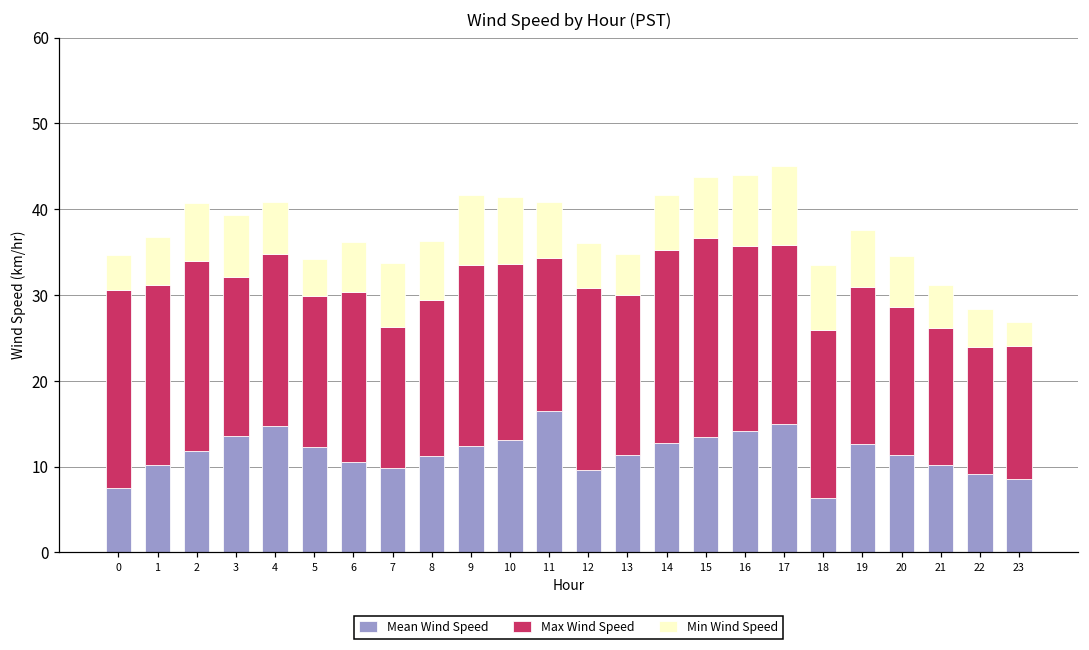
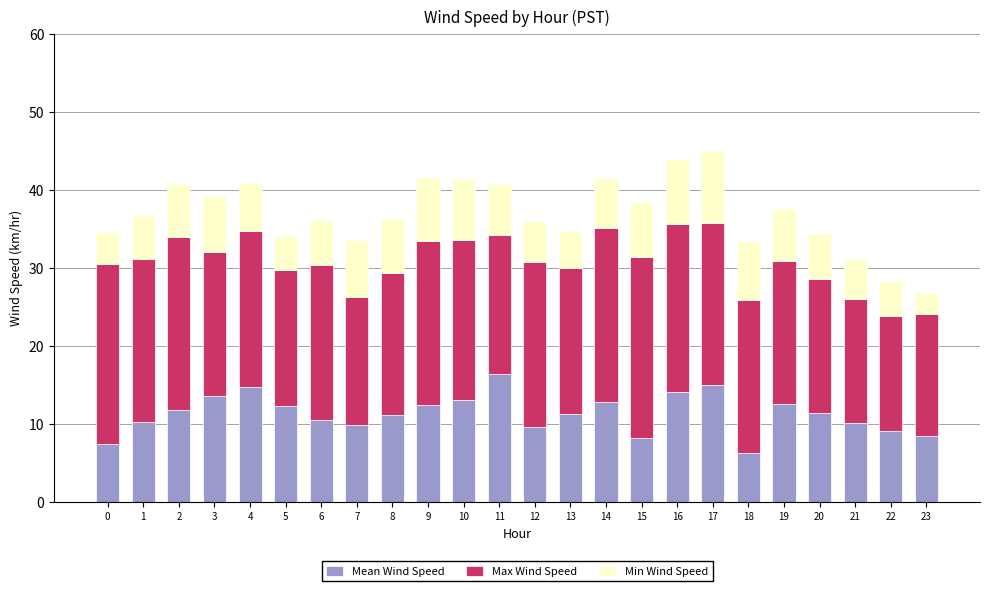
Mean Wind Speed, 15: 14 -> 8
